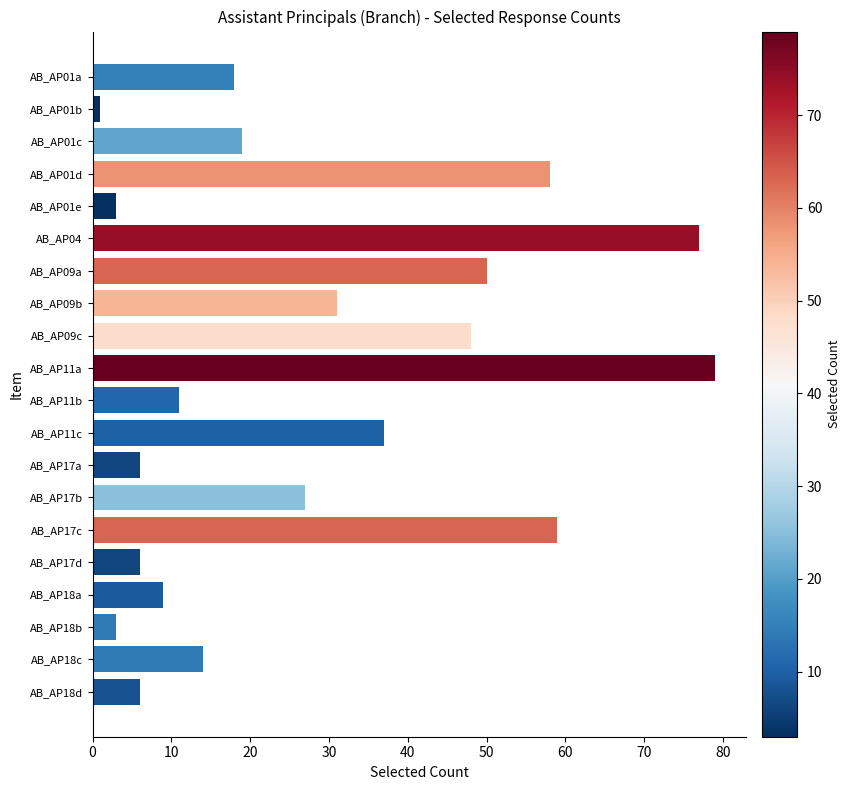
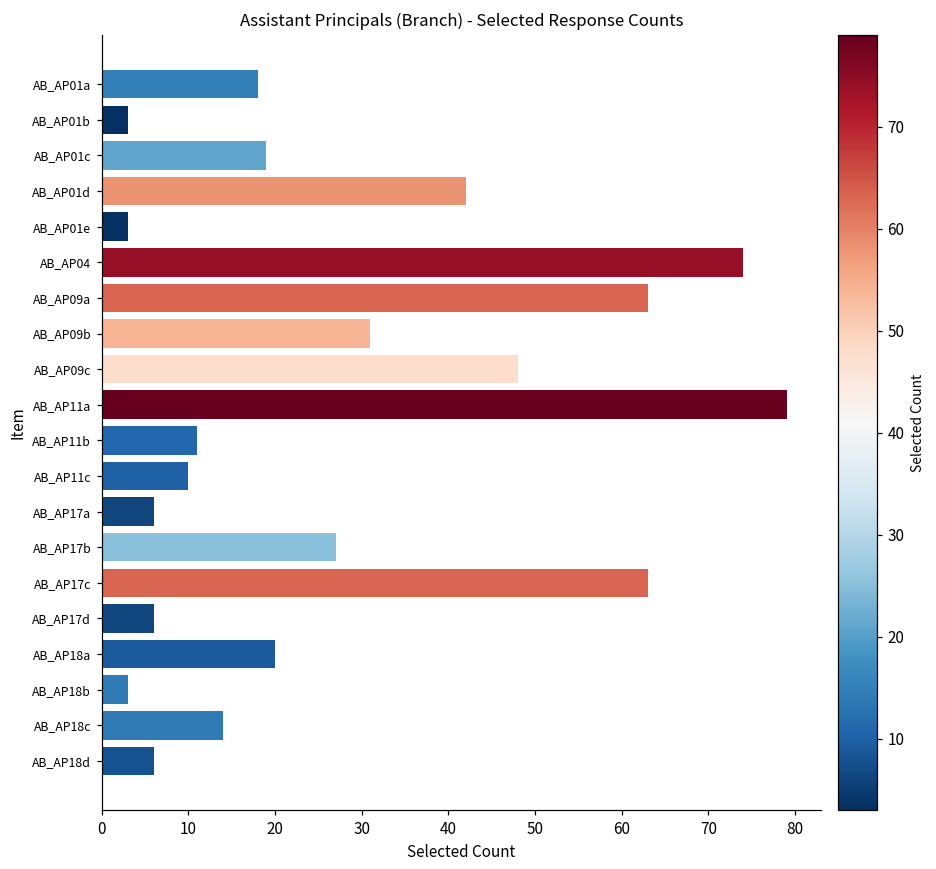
AB_AP01b: 1 -> 3
AB_AP01d: 58 -> 42
AB_AP04: 77 -> 74
AB_AP09a: 50 -> 63
AB_AP11c: 37 -> 10
AB_AP17c: 59 -> 63
AB_AP18a: 9 -> 20
